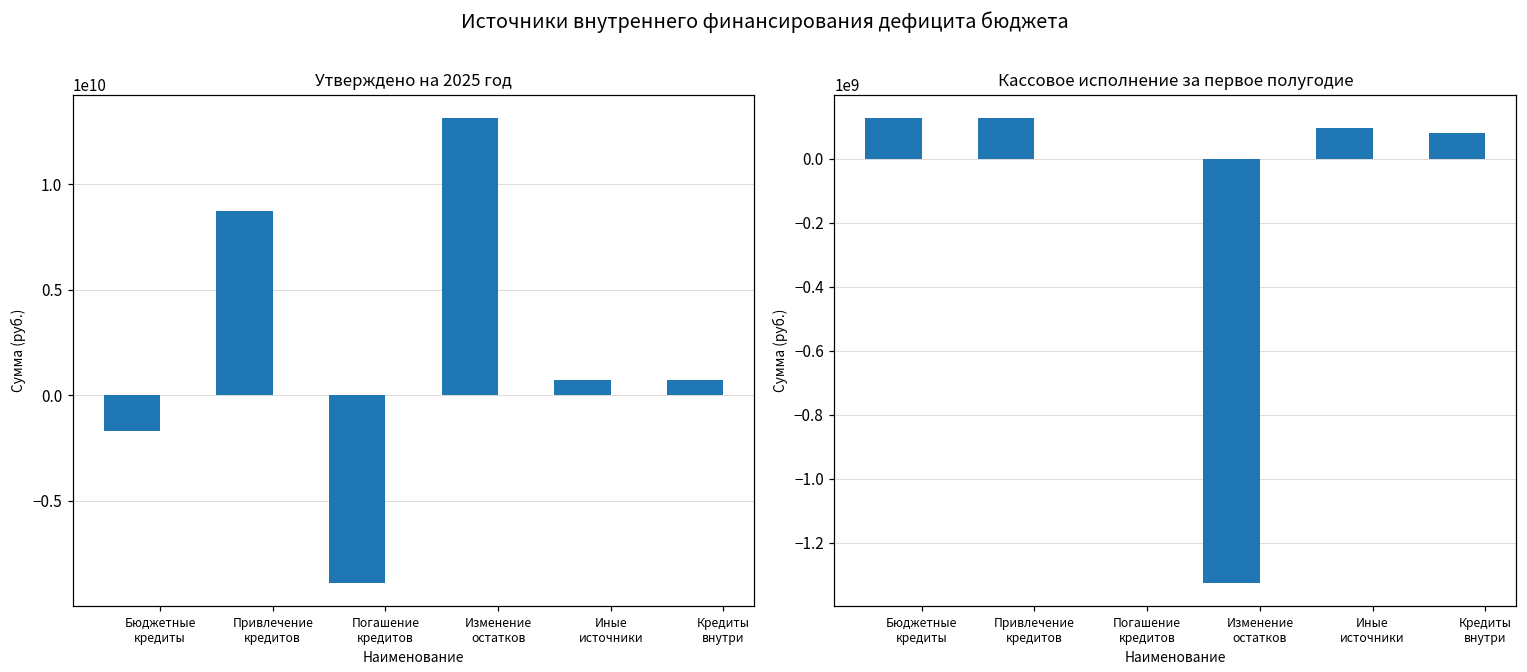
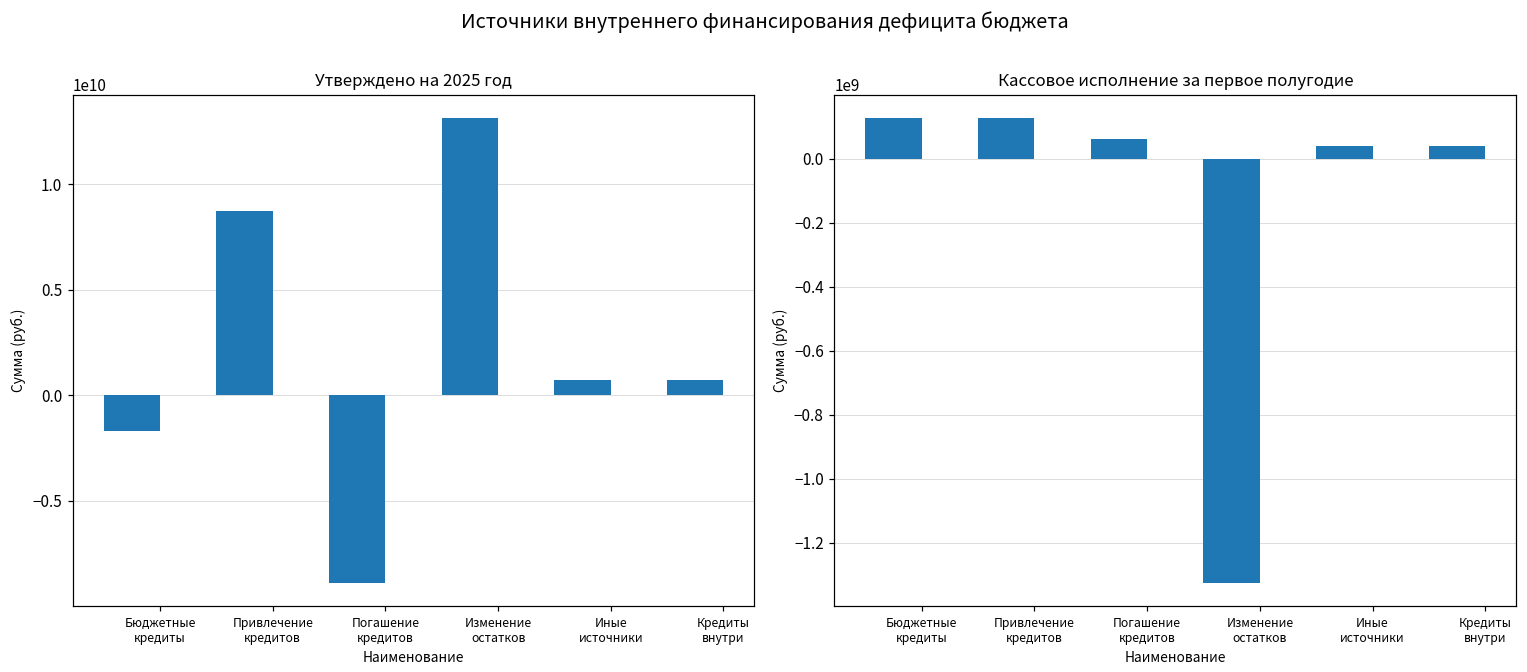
Кассовое исполнение за первое полугодие, Погашение кредитов: 0 -> 60000000
Кассовое исполнение за первое полугодие, Иные источники: 100000000 -> 40000000
Кассовое исполнение за первое полугодие, Кредиты внутри: 80000000 -> 40000000
